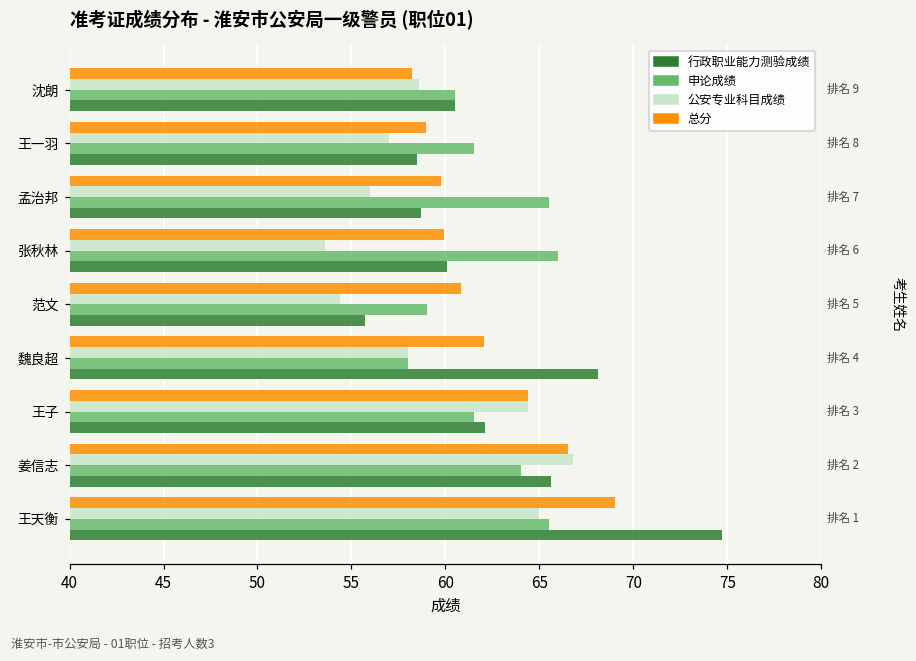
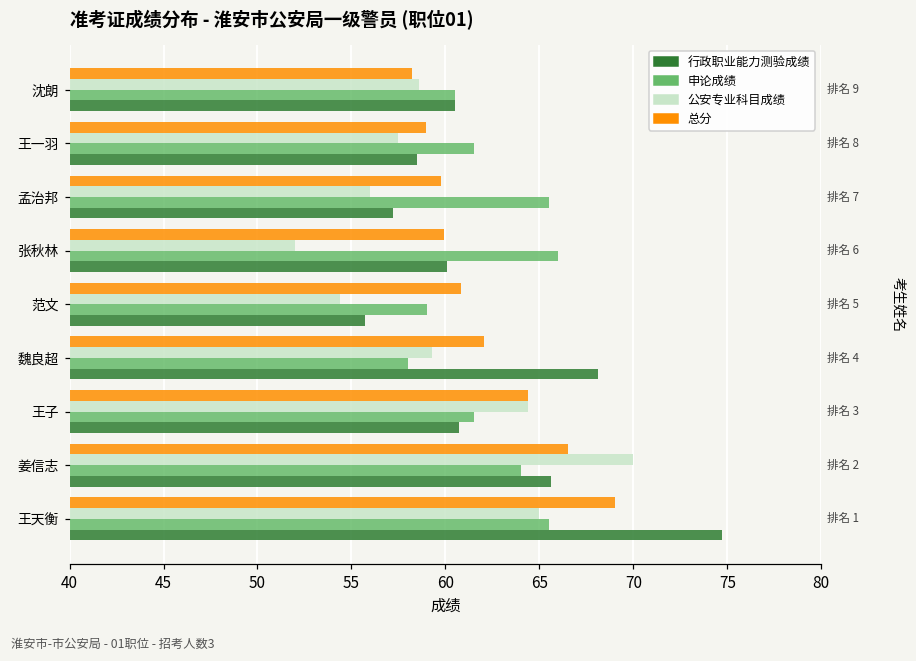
公安专业科目成绩, 王一羽: 57.0 -> 57.5
行政职业能力测验成绩, 孟治邦: 58.7 -> 57.2
公安专业科目成绩, 张秋林: 53.6 -> 52.0
公安专业科目成绩, 魏良超: 58.0 -> 59.3
行政职业能力测验成绩, 王子: 62.1 -> 60.7
公安专业科目成绩, 姜信志: 66.8 -> 70.0
